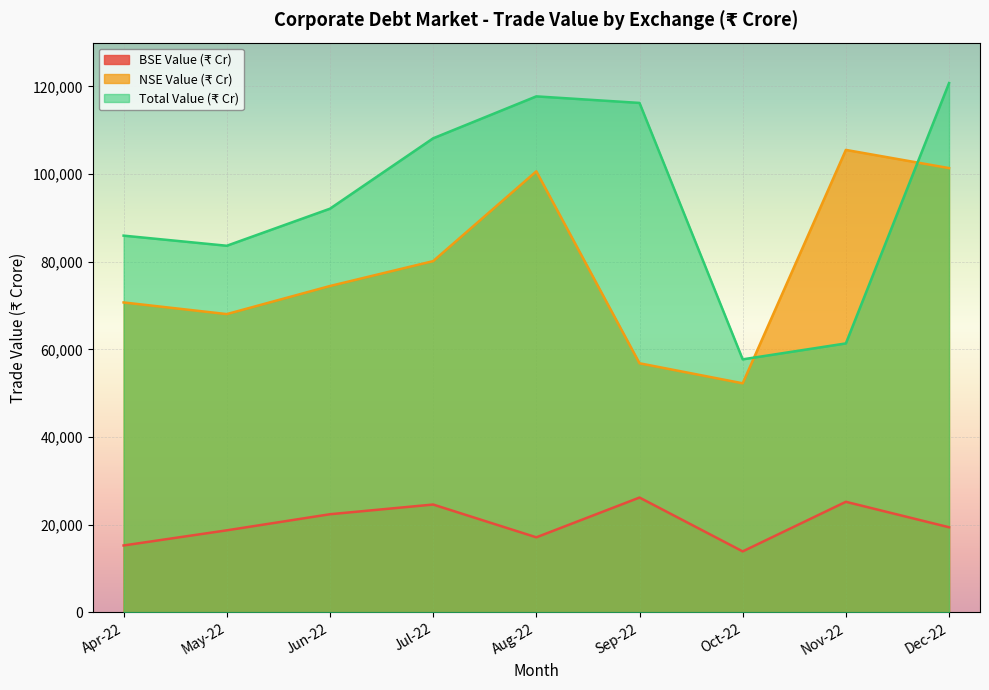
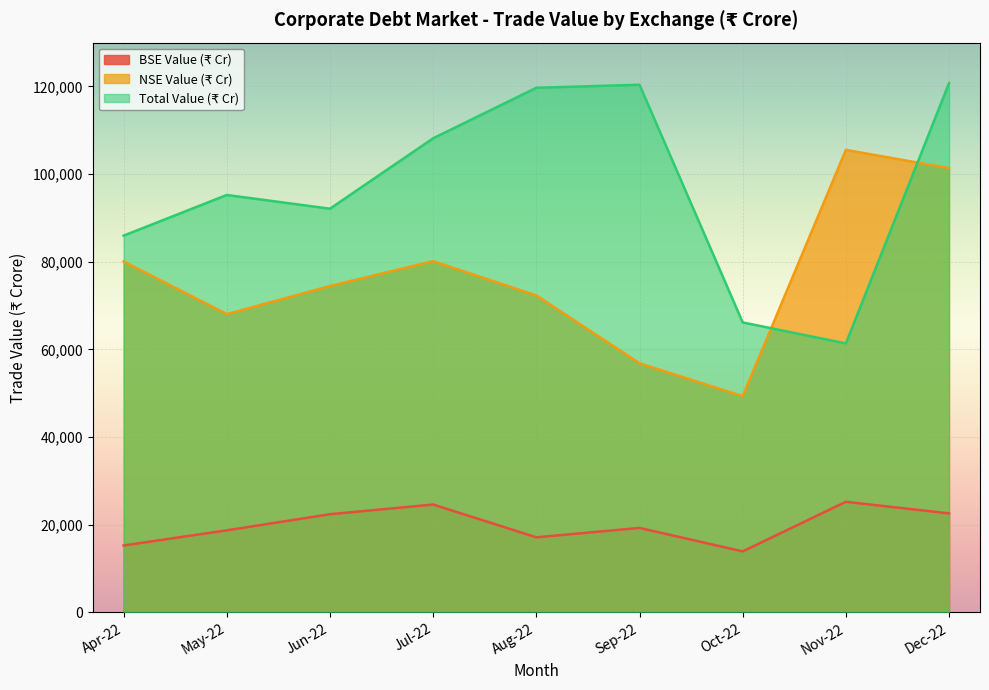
NSE Value (₹ Cr), Apr-22: 71,000 -> 80,000
Total Value (₹ Cr), May-22: 84,000 -> 95,000
NSE Value (₹ Cr), Aug-22: 101,000 -> 72,000
Total Value (₹ Cr), Aug-22: 118,000 -> 120,000
BSE Value (₹ Cr), Sep-22: 26,000 -> 19,000
Total Value (₹ Cr), Sep-22: 116,000 -> 120,000
NSE Value (₹ Cr), Oct-22: 52,000 -> 49,000
Total Value (₹ Cr), Oct-22: 58,000 -> 66,000
BSE Value (₹ Cr), Dec-22: 19,000 -> 23,000
